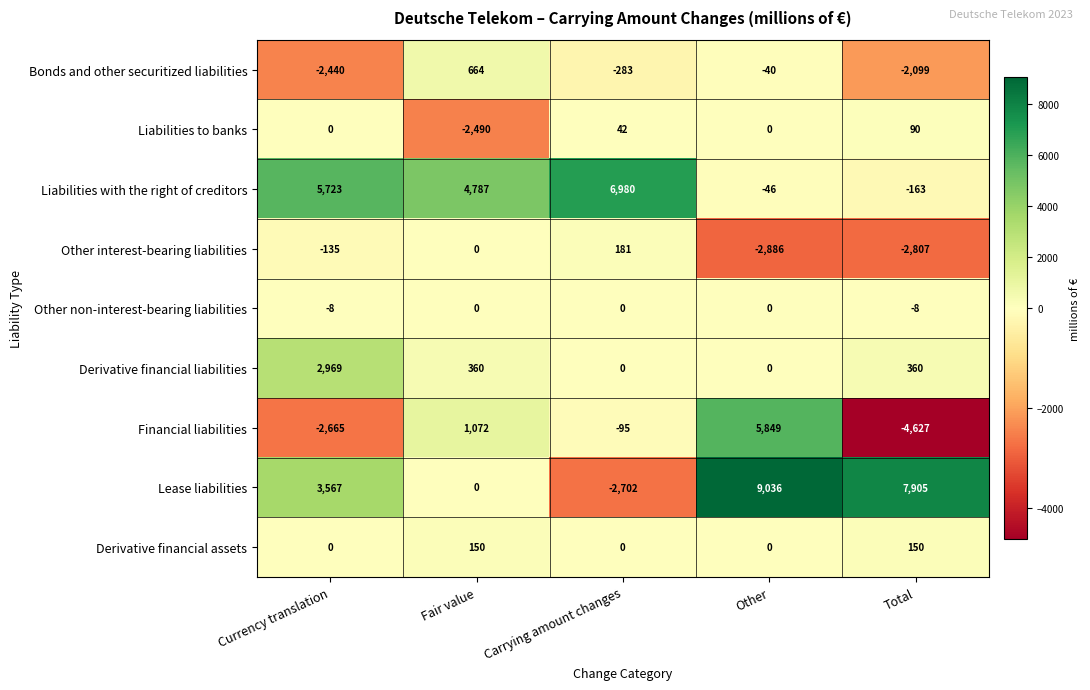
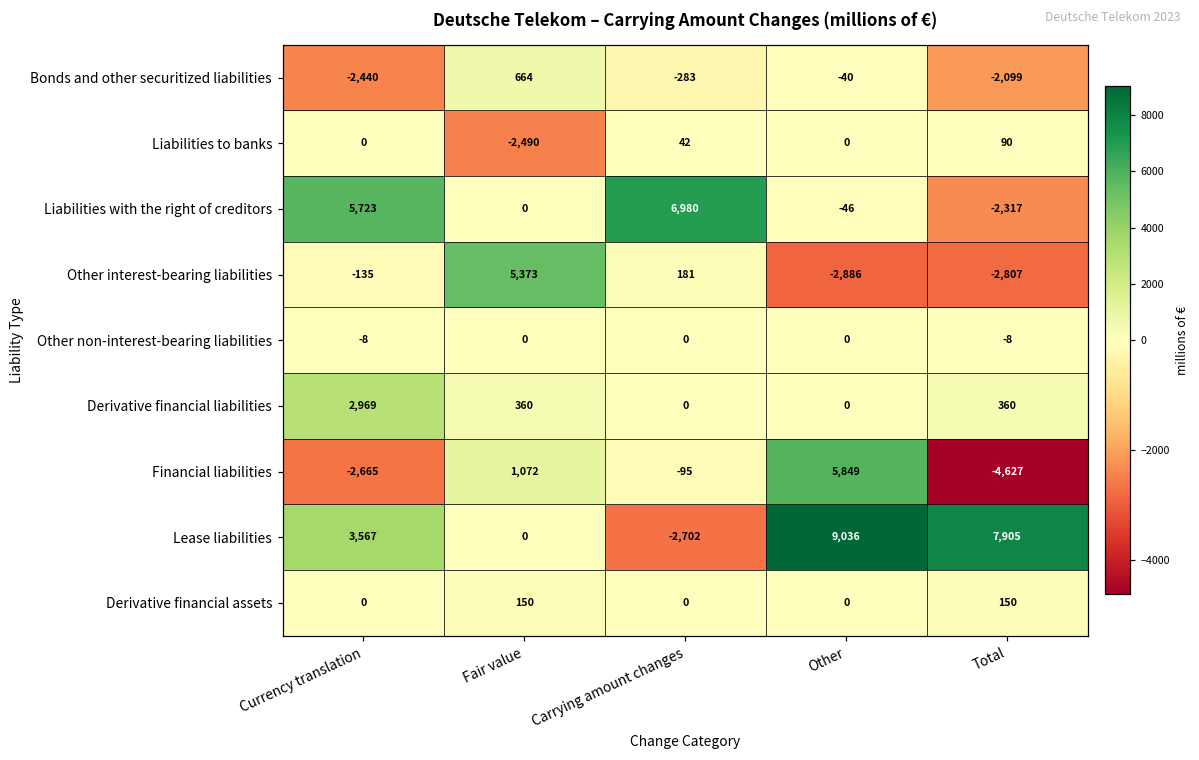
Liabilities with the right of creditors, Fair value: 4,787 -> 0
Liabilities with the right of creditors, Total: -163 -> -2,317
Other interest-bearing liabilities, Fair value: 0 -> 5,373
